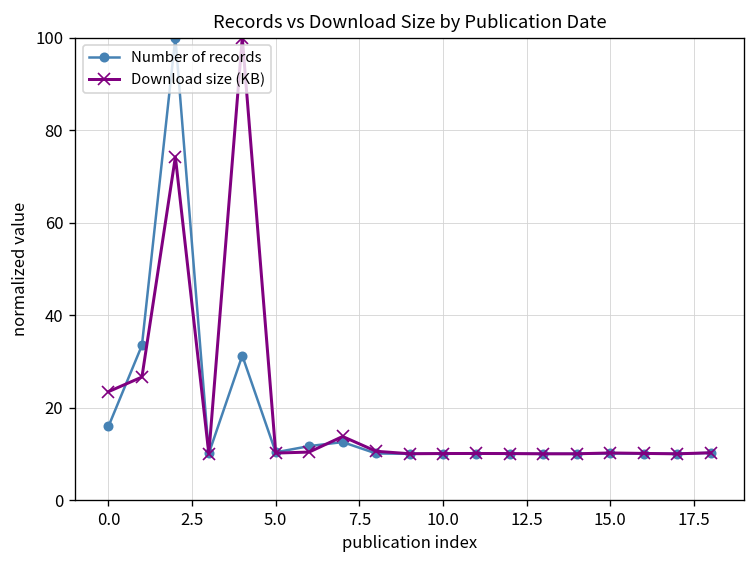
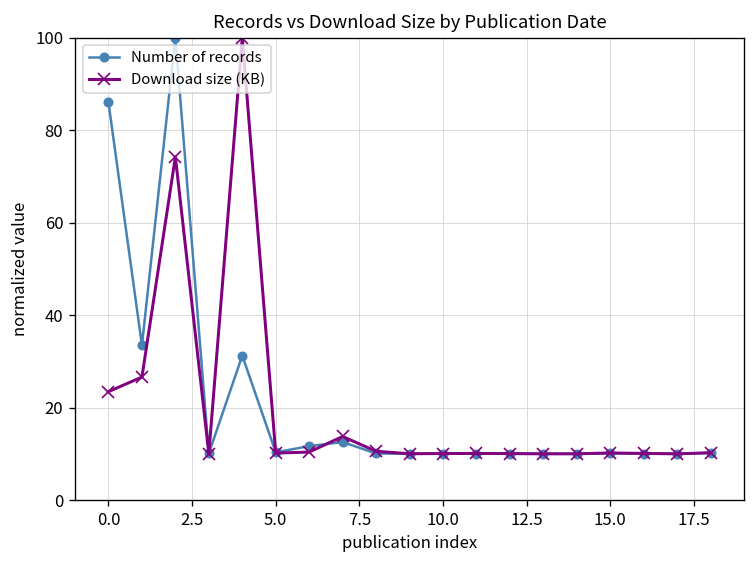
Number of records, 0.0: 16 -> 86
